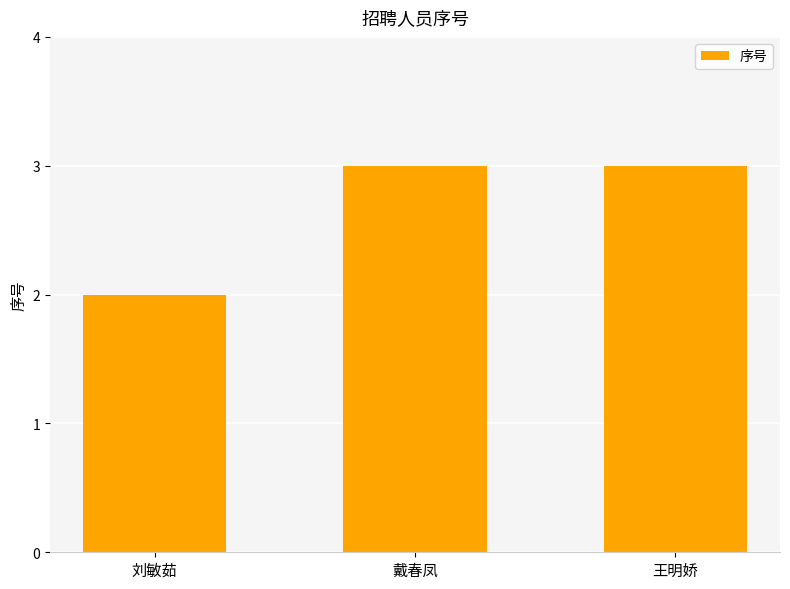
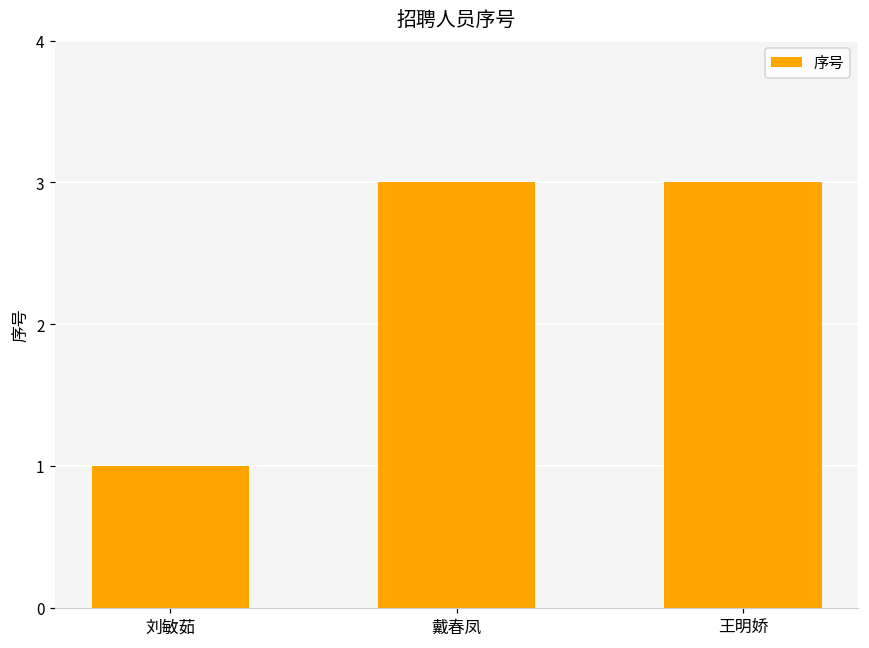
刘敏茹: 2 -> 1
